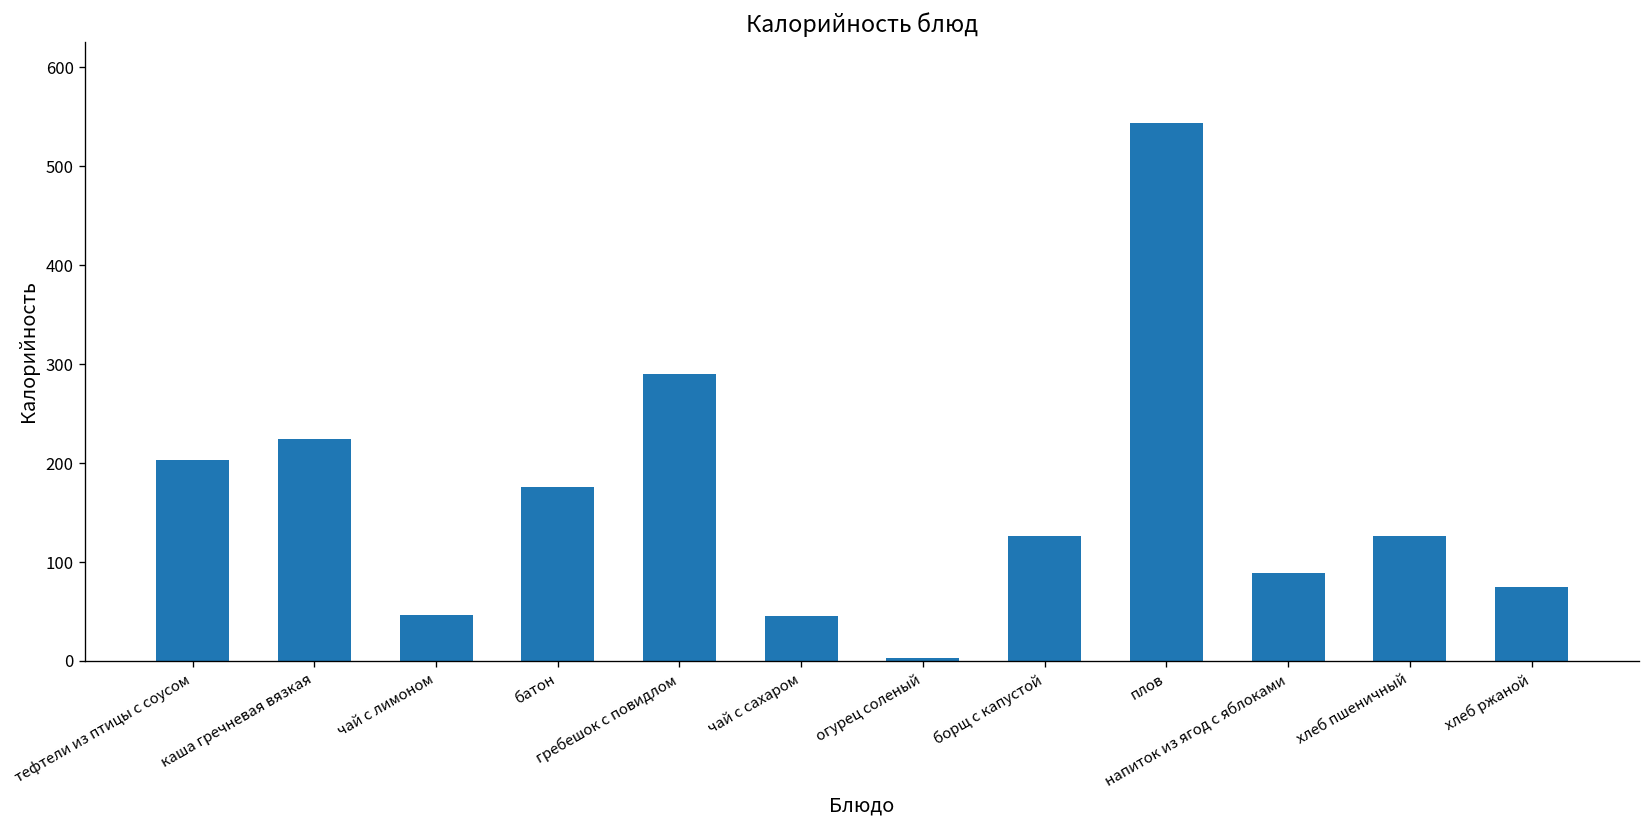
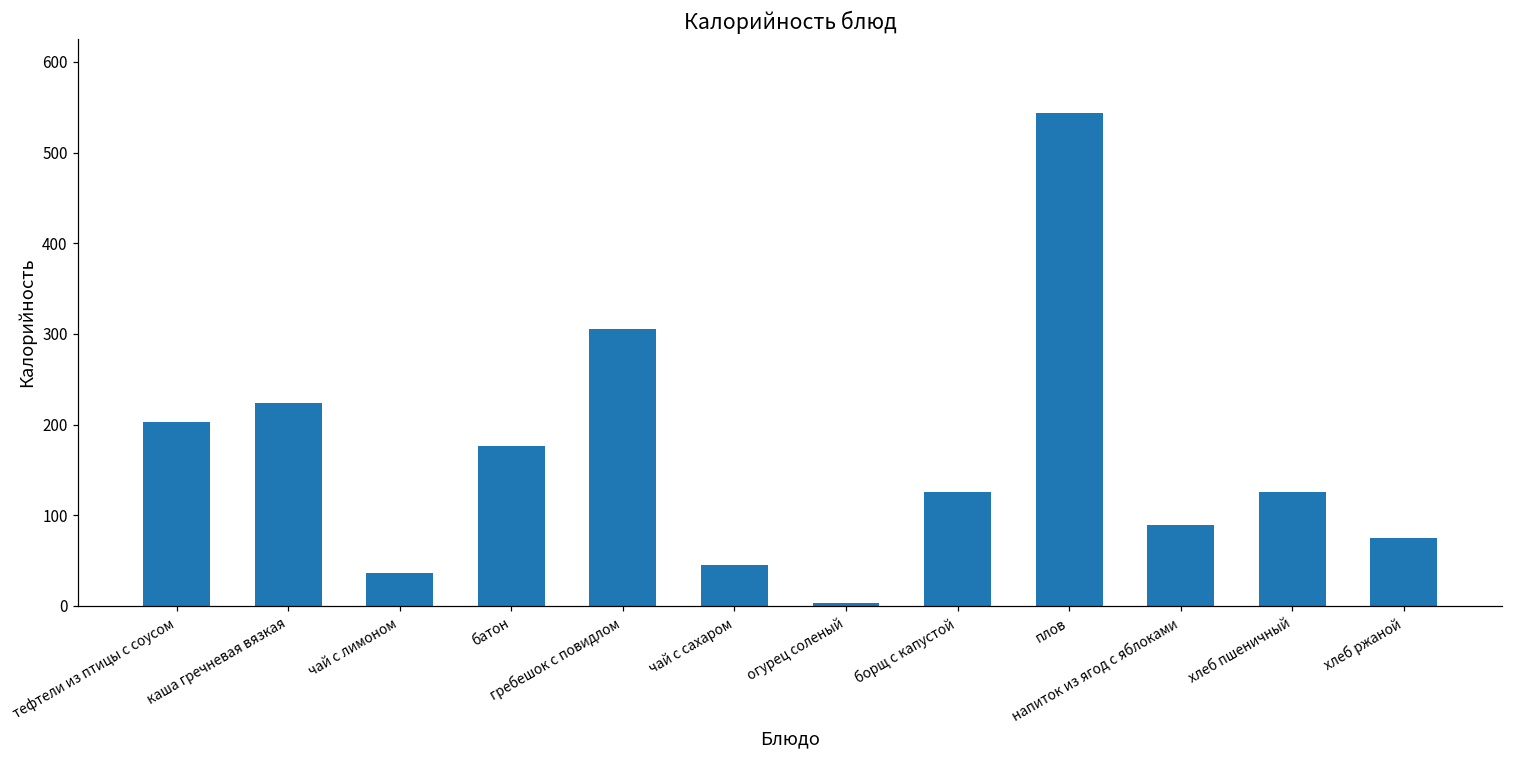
чай с лимоном: 50 -> 40
гребешок с повидлом: 290 -> 310
